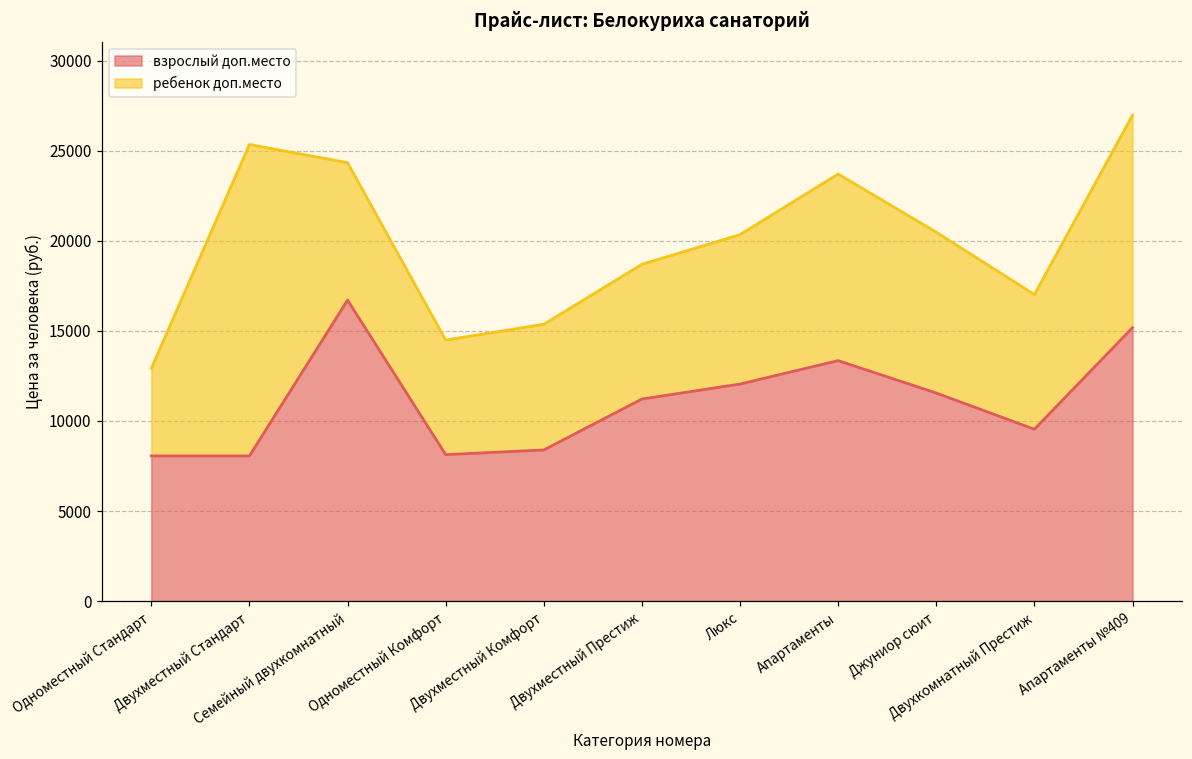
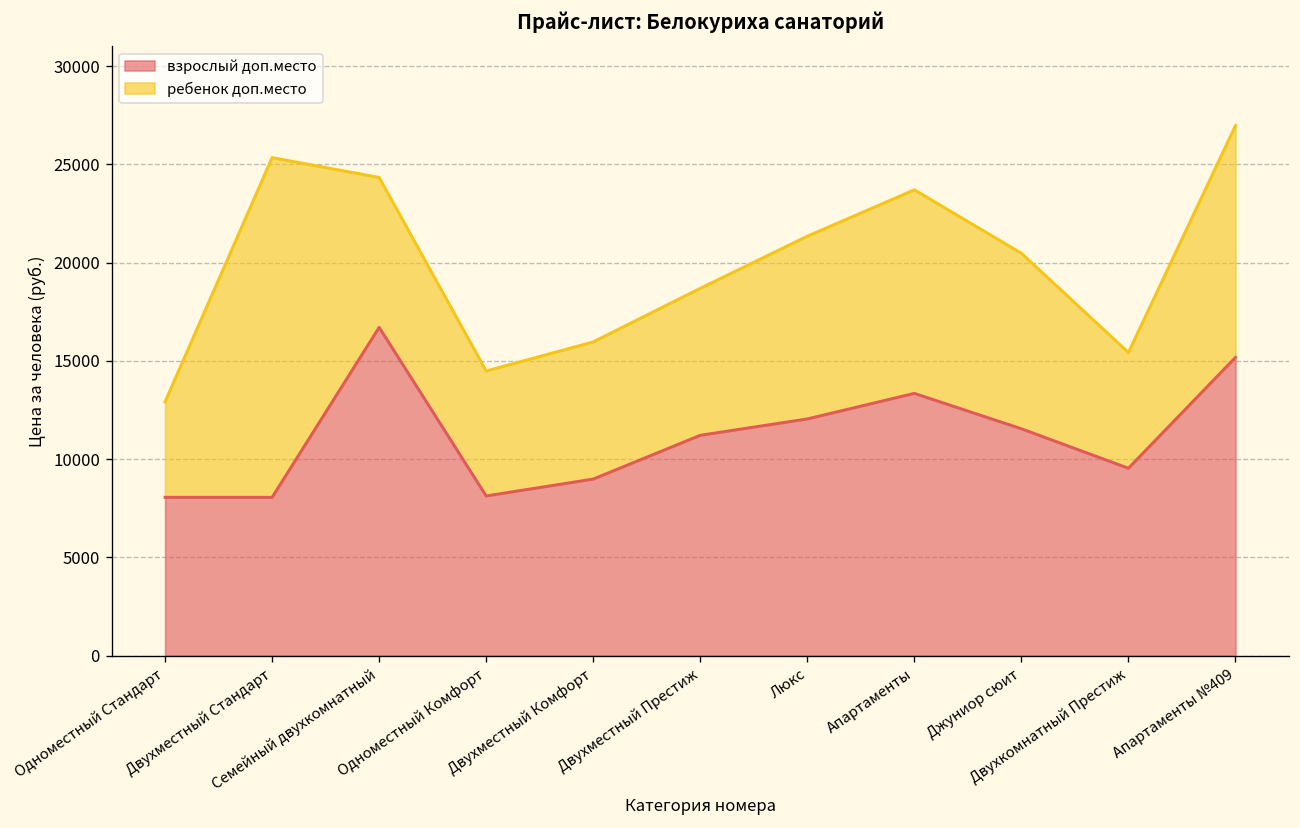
взрослый доп.место, Двухместный Комфорт: 8400 -> 9000
ребенок доп.место, Люкс: 8300 -> 9300
ребенок доп.место, Двухкомнатный Престиж: 7500 -> 5900
